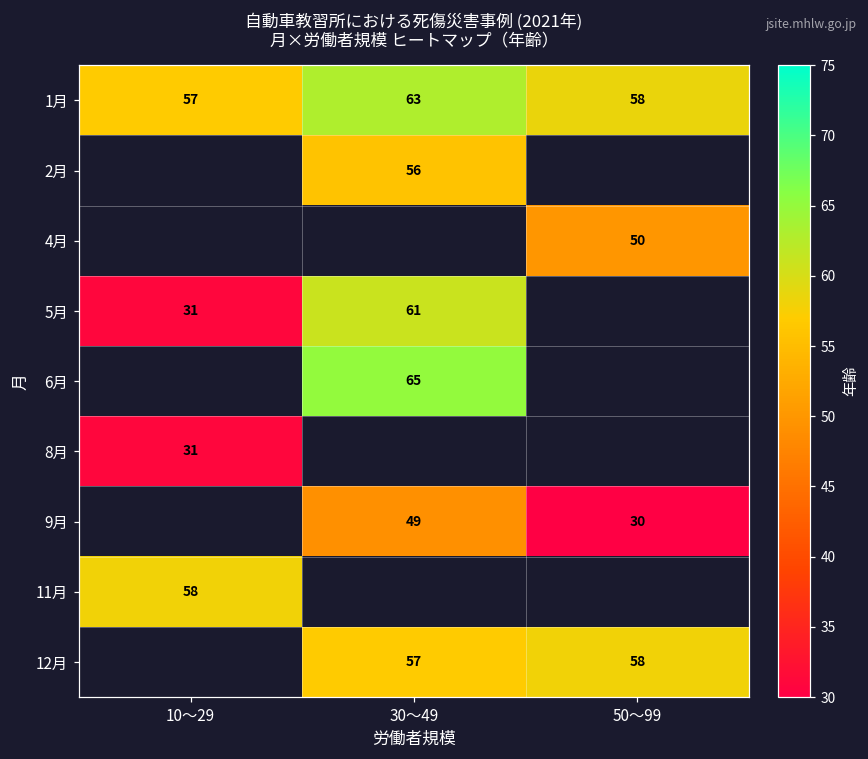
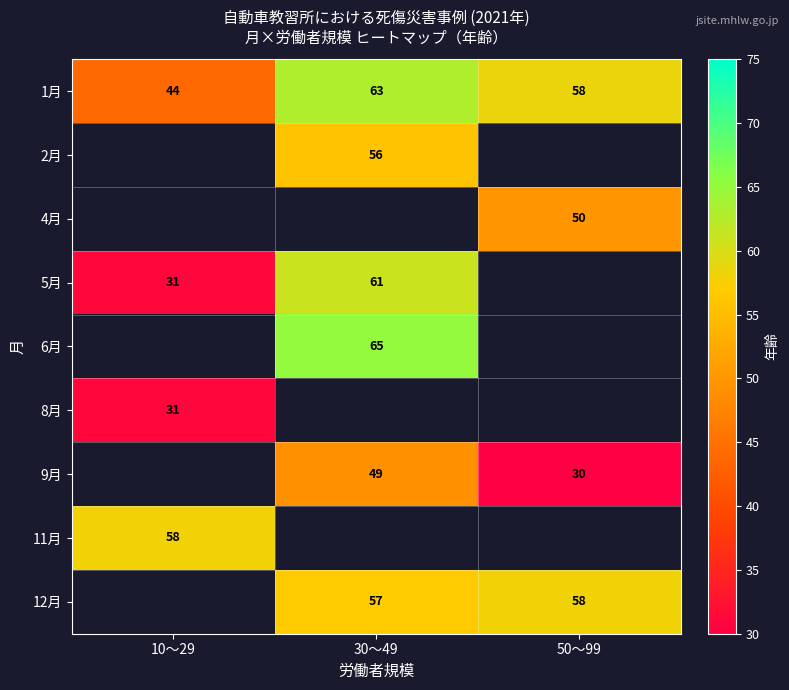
1月, 10～29: 57 -> 44
